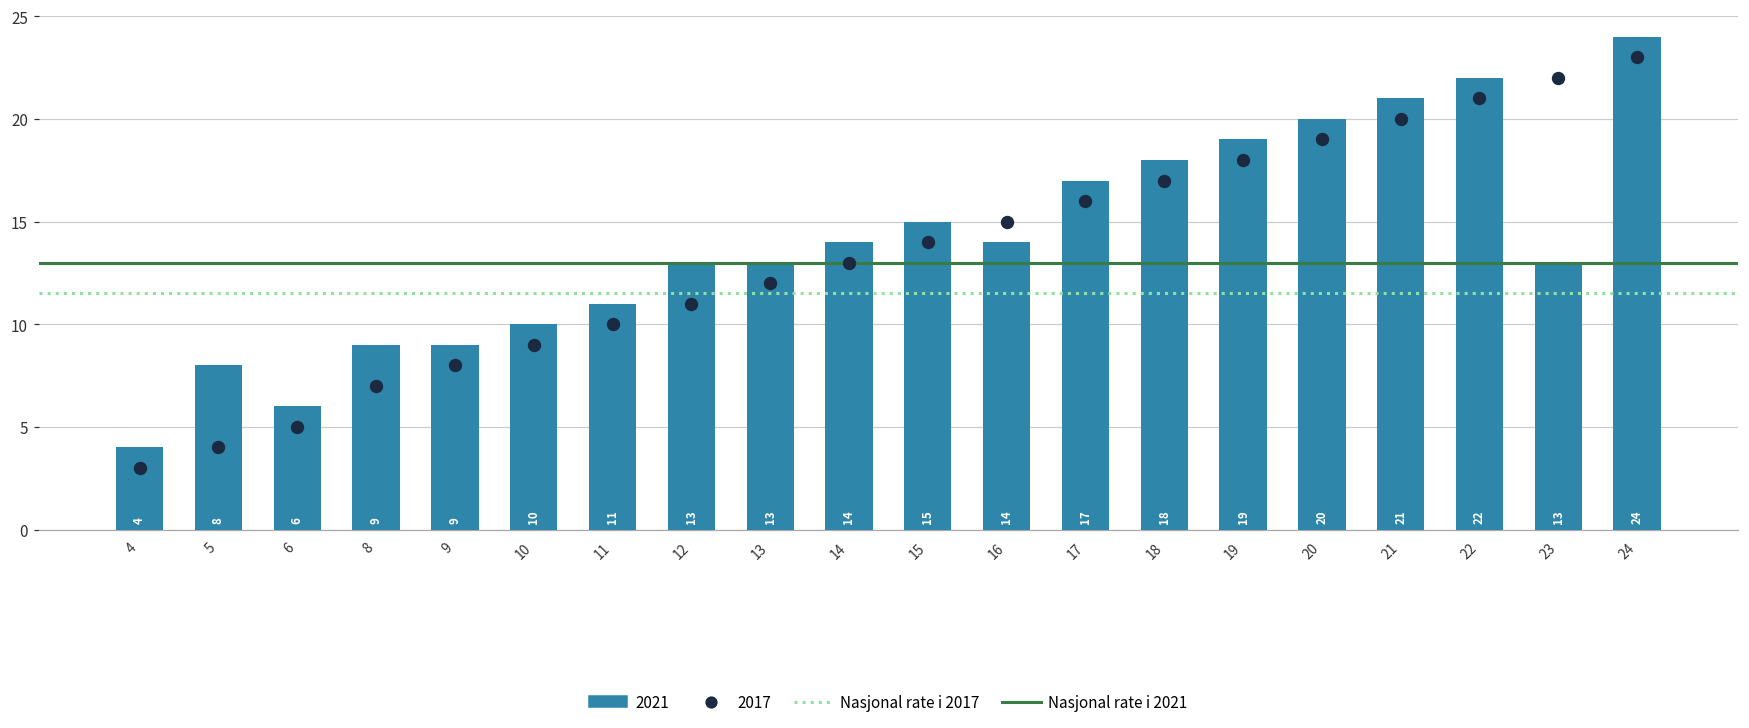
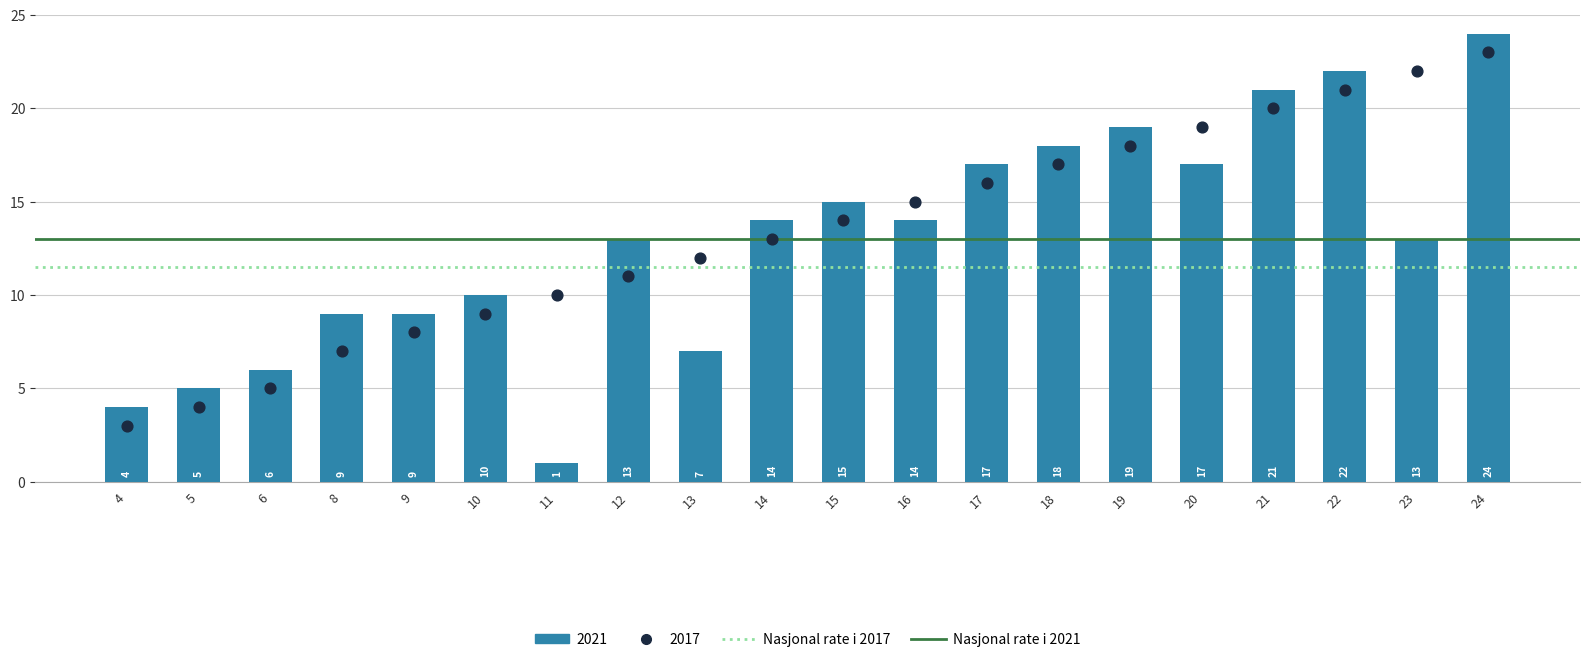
2021, 5: 8 -> 5
2021, 11: 11 -> 1
2021, 13: 13 -> 7
2021, 20: 20 -> 17
